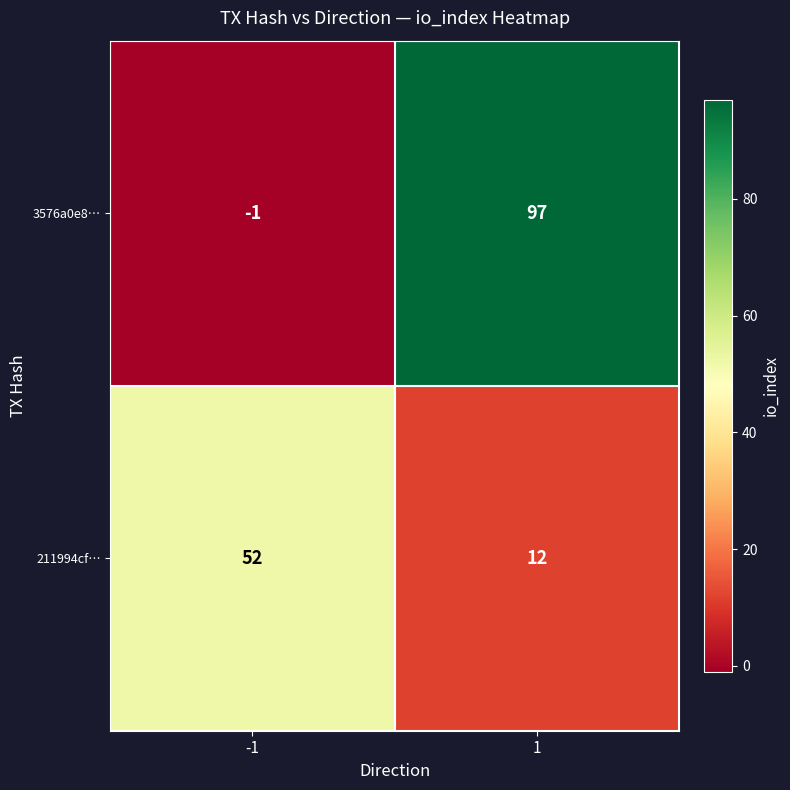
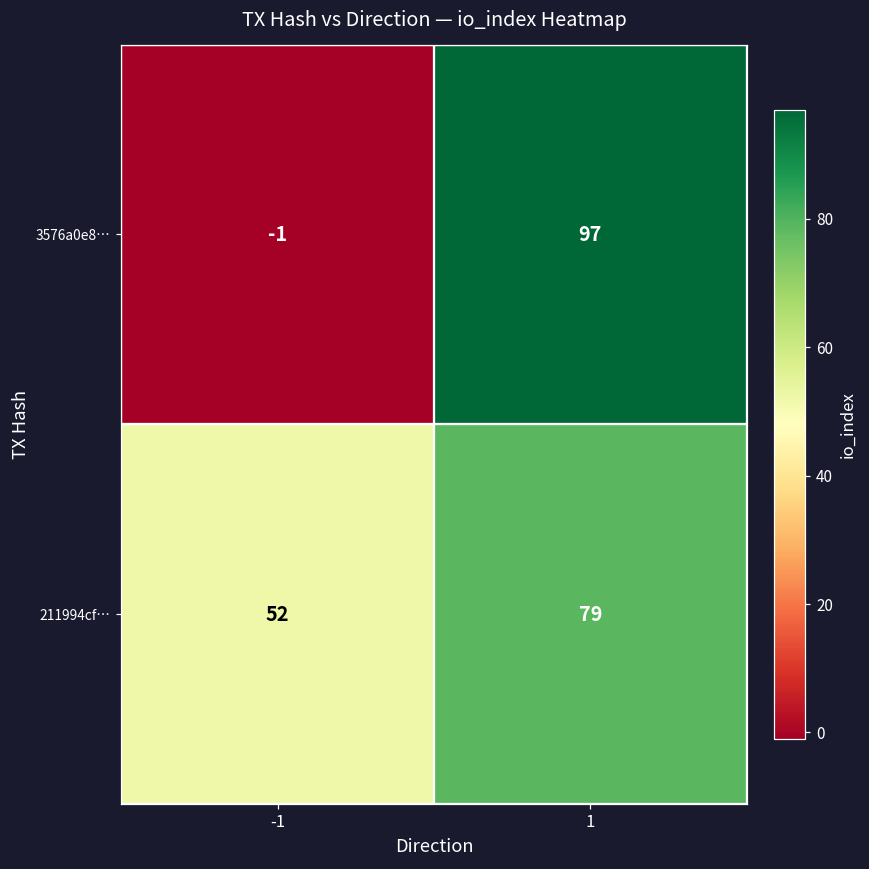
211994cf…, 1: 12 -> 79
